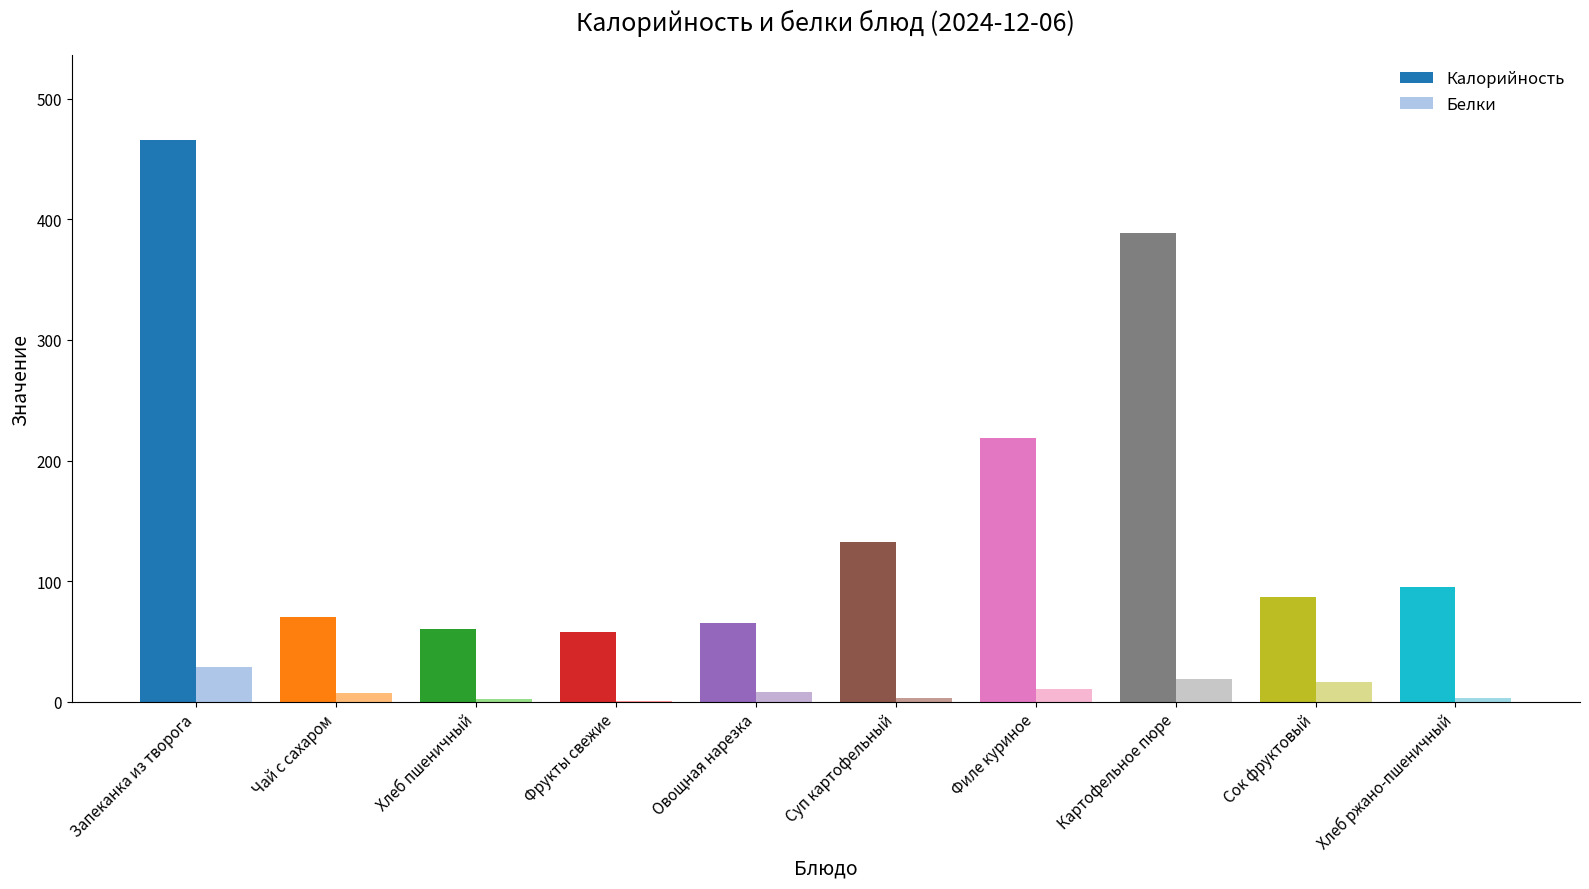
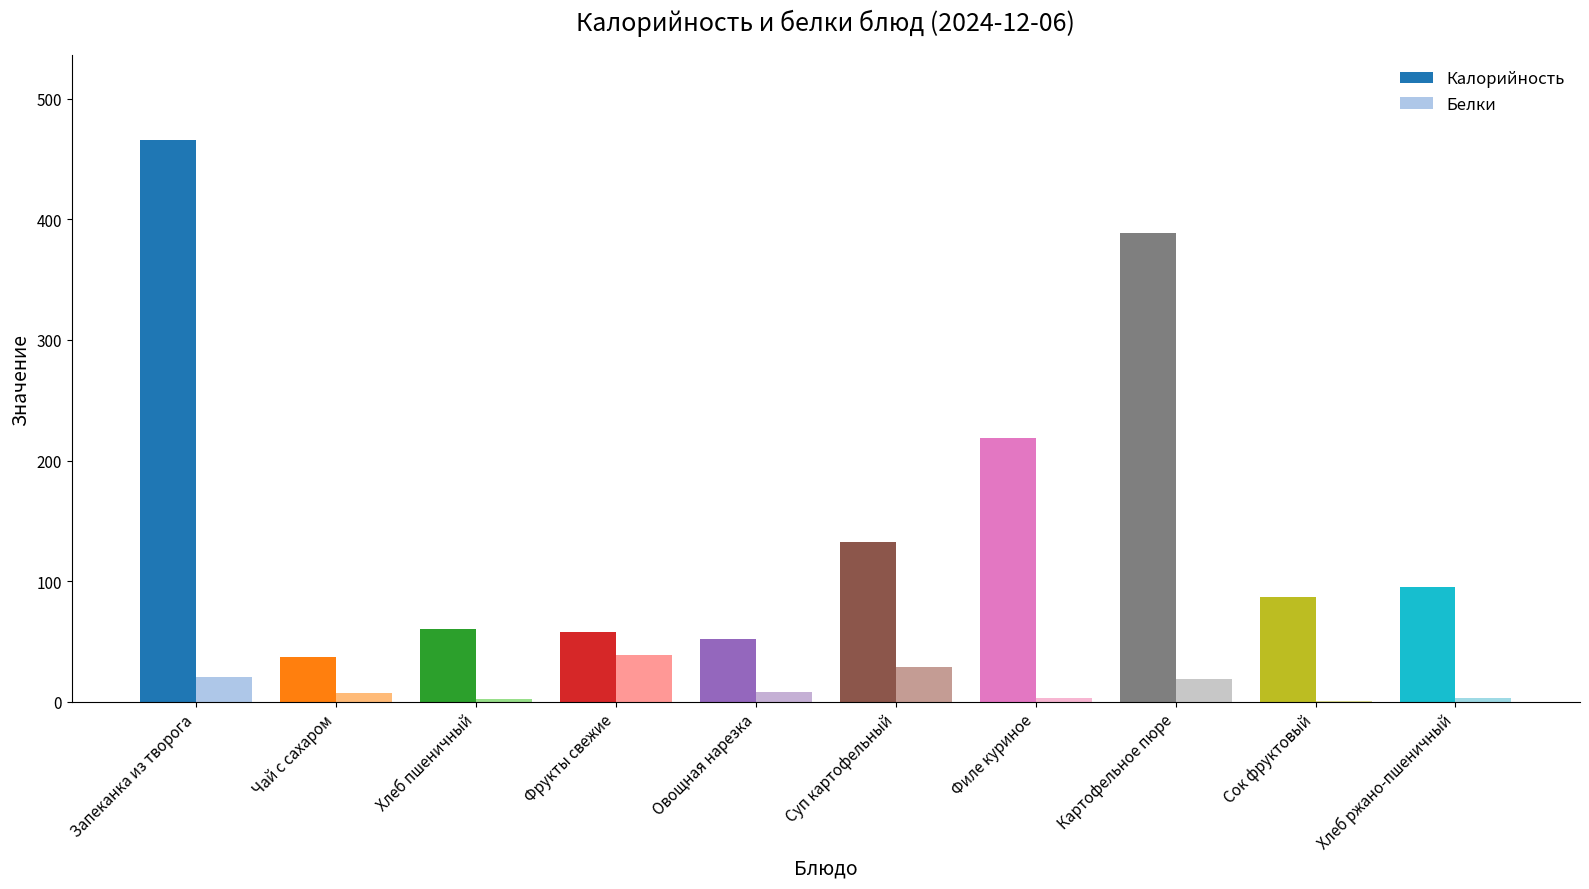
Белки, Запеканка из творога: 29 -> 21
Калорийность, Чай с сахаром: 71 -> 37
Белки, Фрукты свежие: 0 -> 39
Калорийность, Овощная нарезка: 66 -> 52
Белки, Суп картофельный: 3 -> 29
Белки, Филе куриное: 10 -> 3
Белки, Сок фруктовый: 16 -> 1
